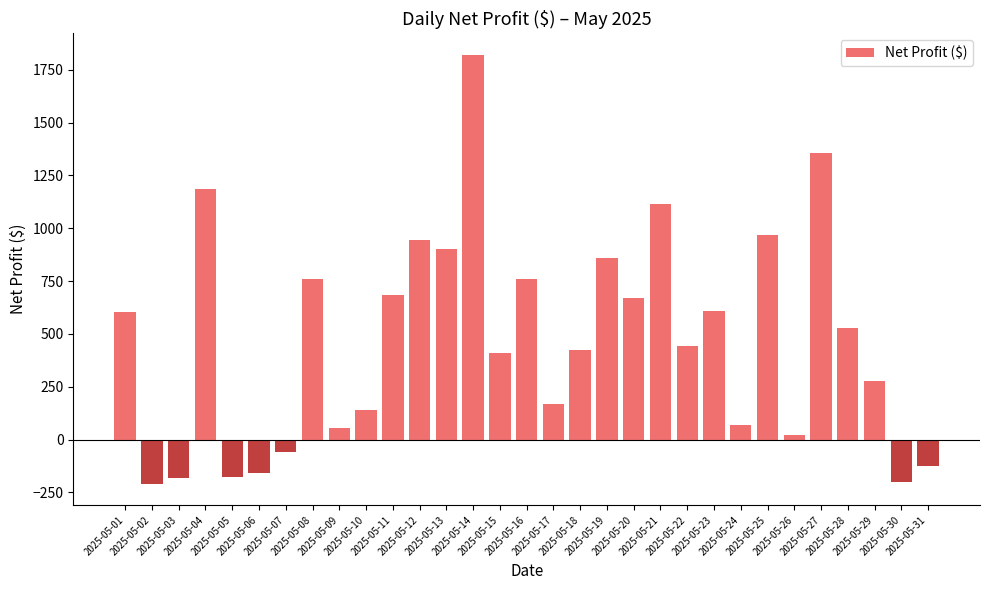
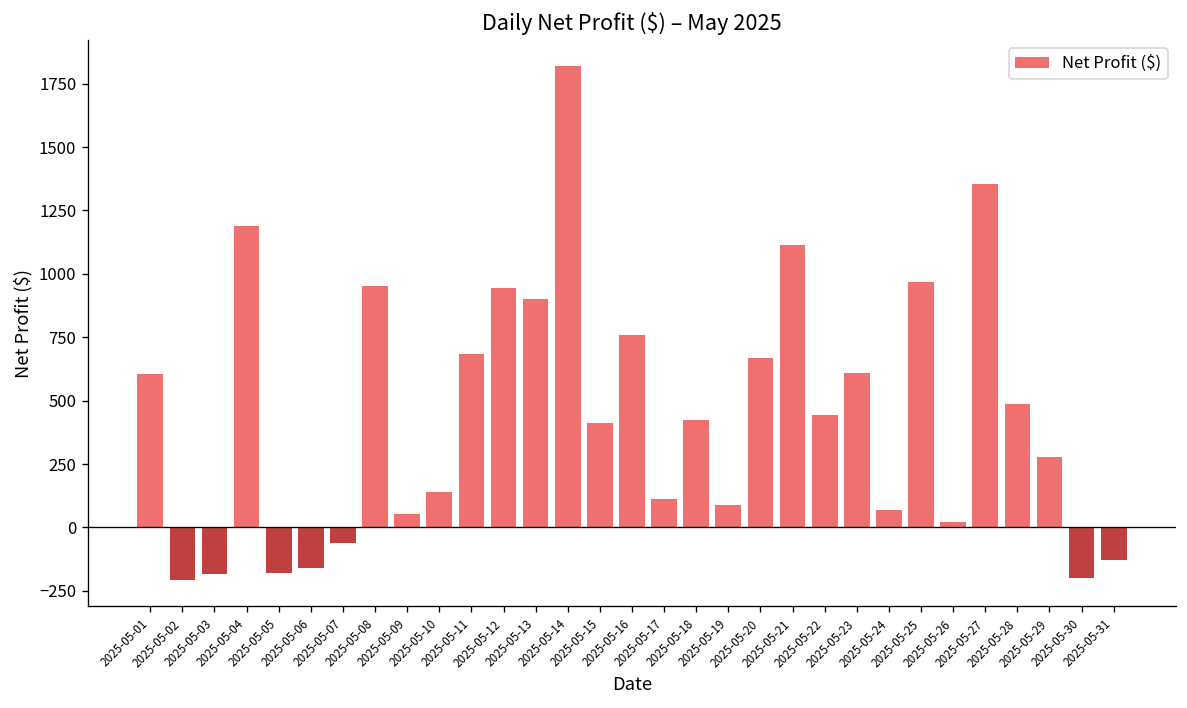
2025-05-08: 760 -> 950
2025-05-17: 170 -> 110
2025-05-19: 860 -> 90
2025-05-28: 530 -> 490
